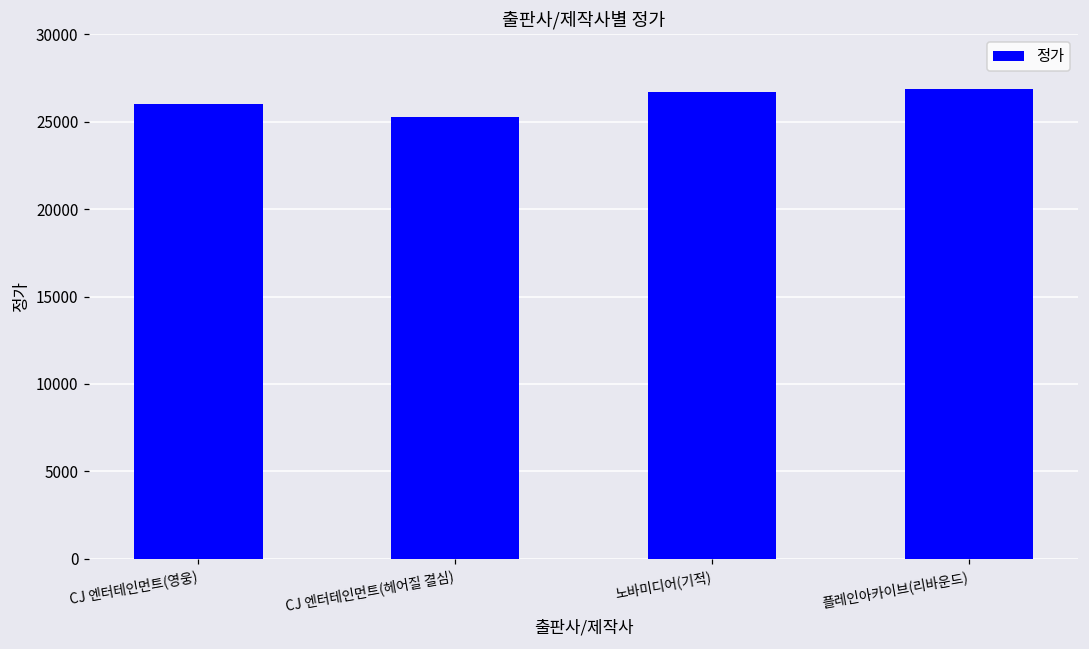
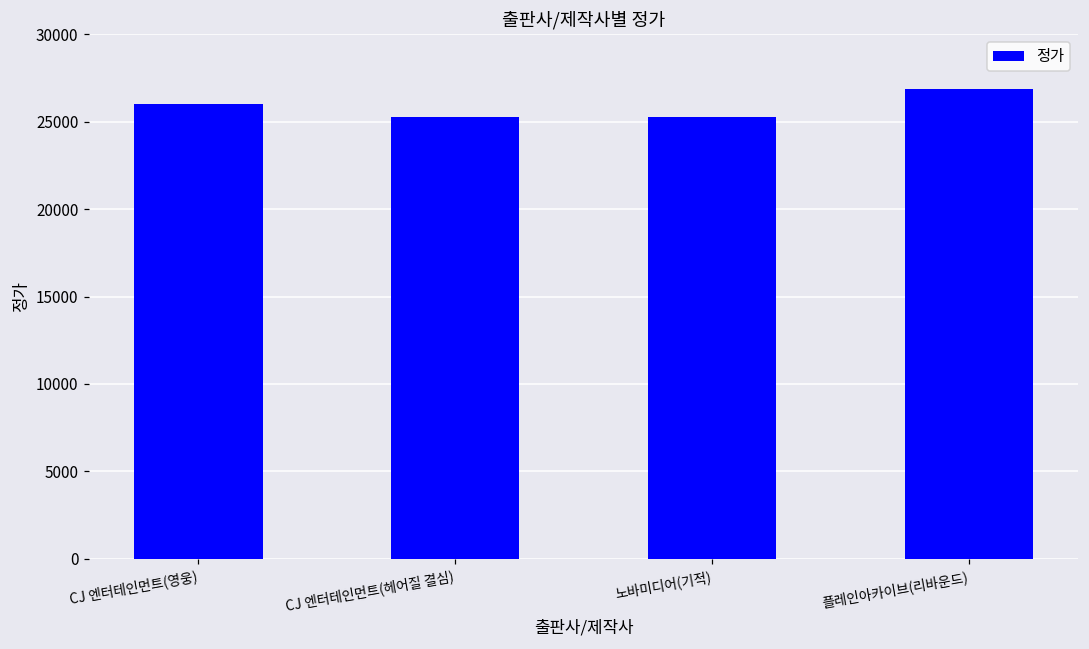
노바미디어(기적): 26700 -> 25300
